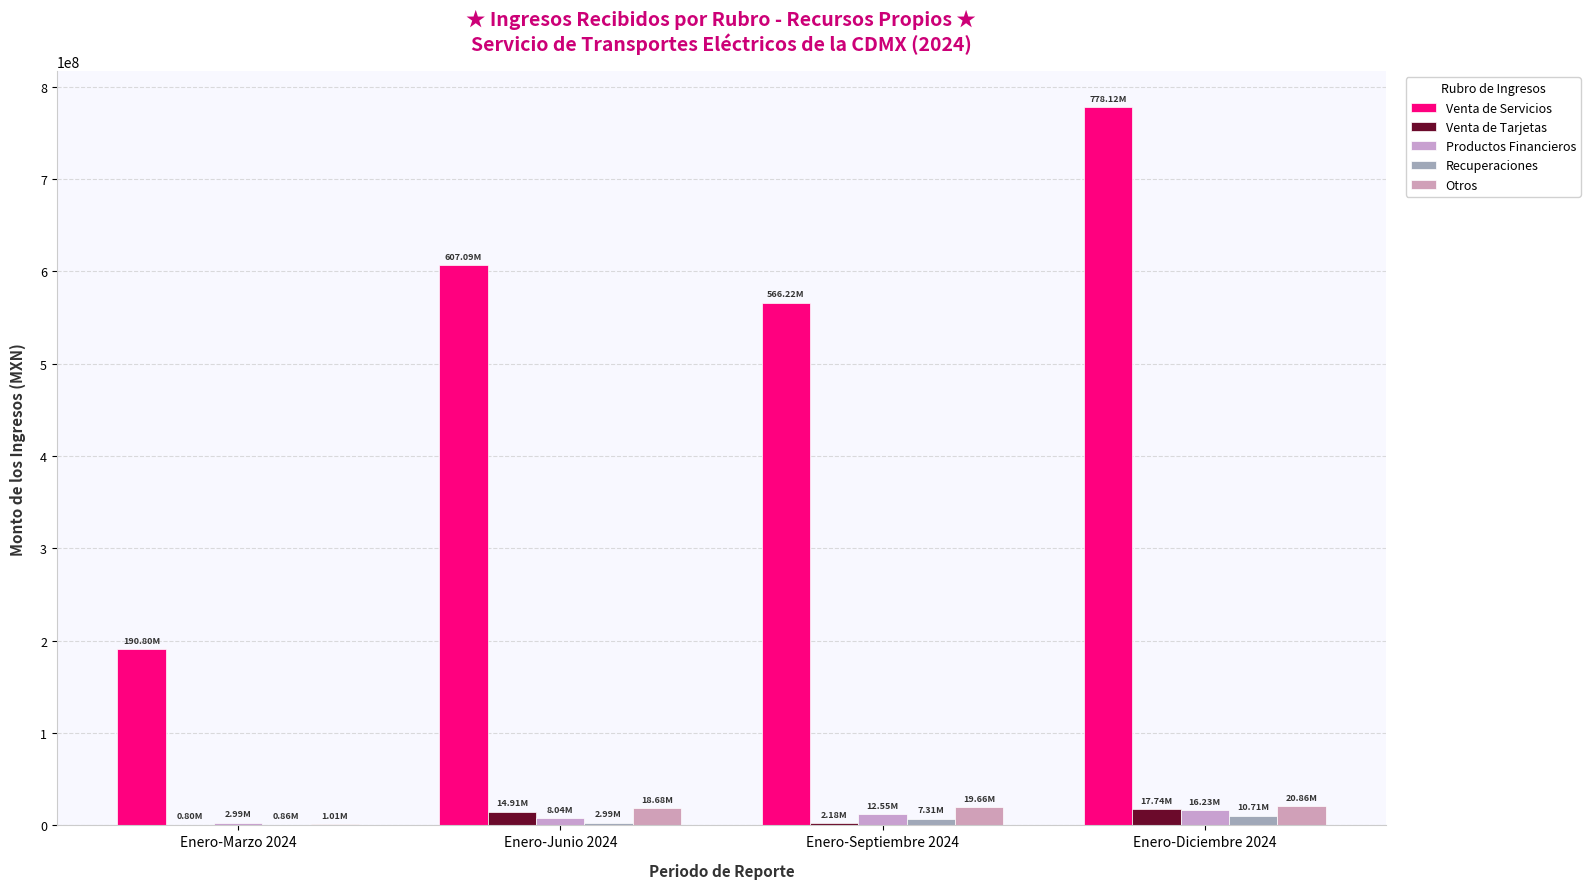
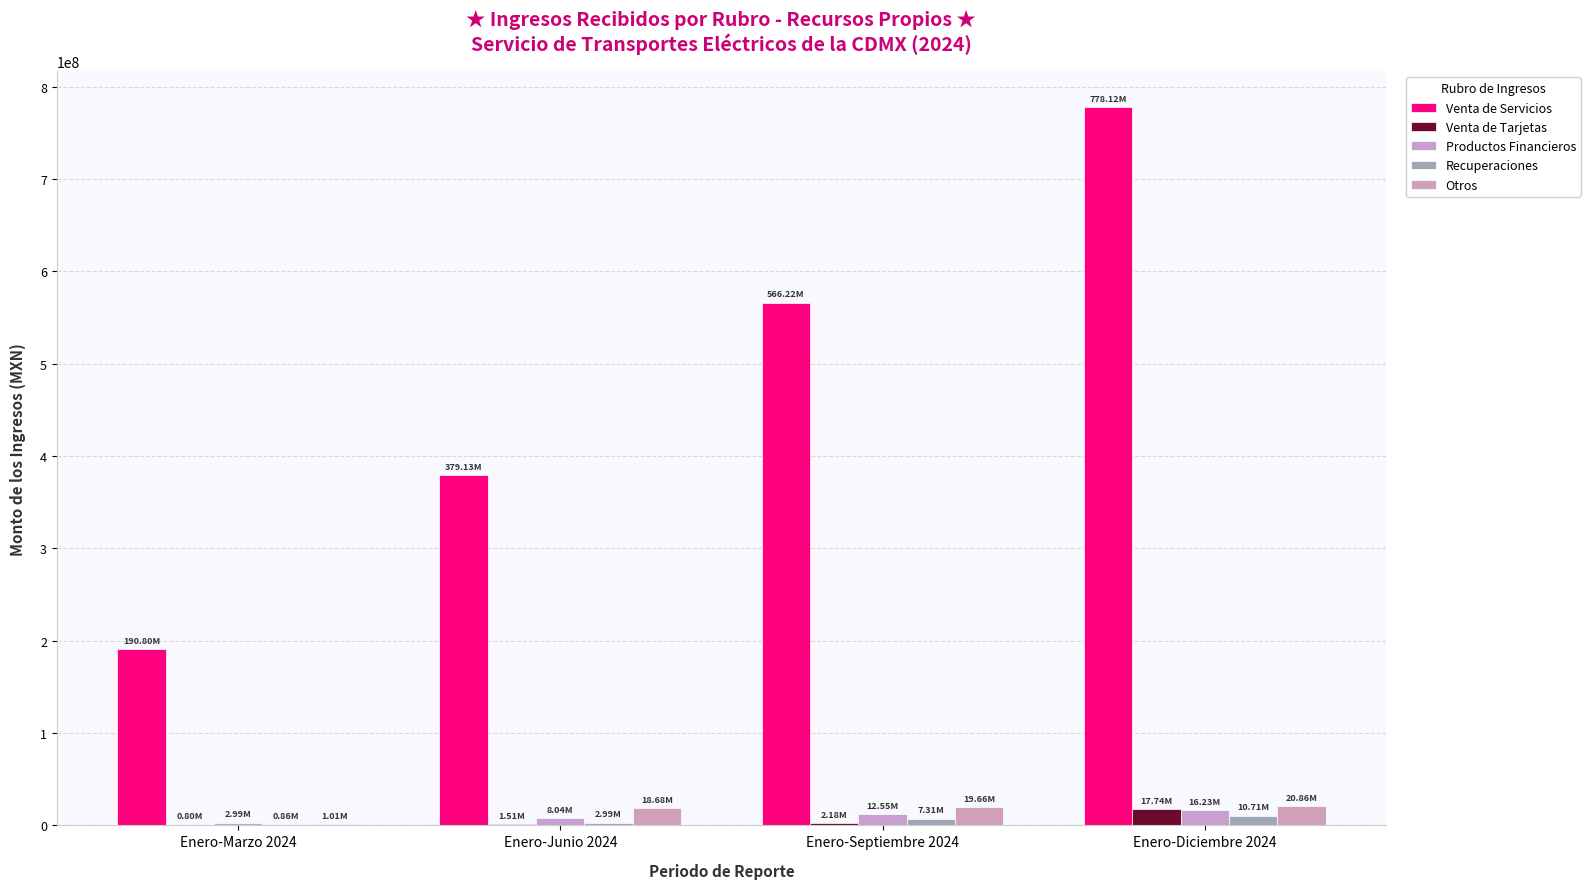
Venta de Servicios, Enero-Junio 2024: 607.09M -> 379.13M
Venta de Tarjetas, Enero-Junio 2024: 14.91M -> 1.51M
